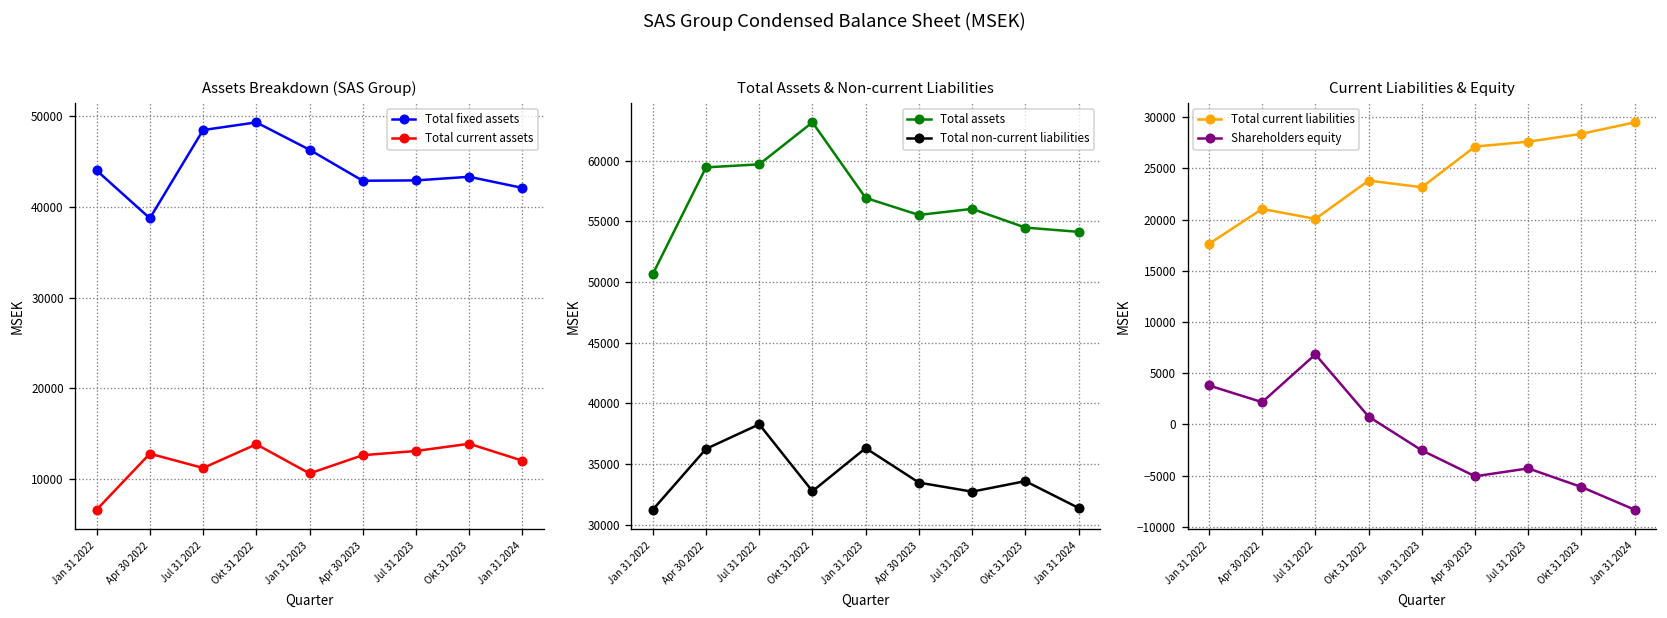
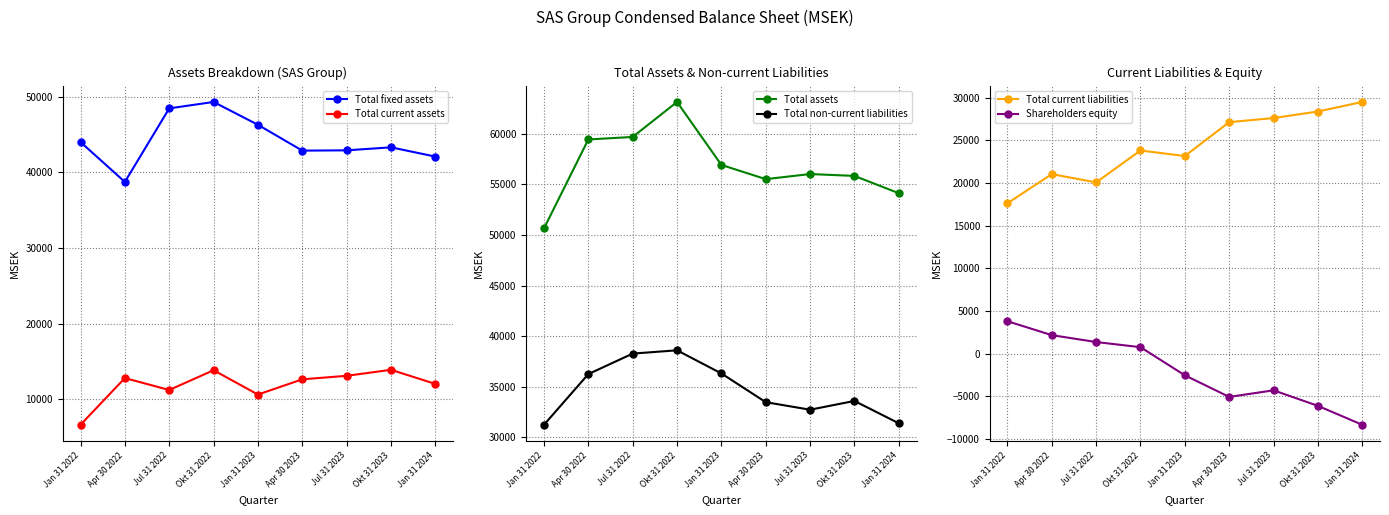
Total Assets & Non-current Liabilities, Total non-current liabilities, Okt 31 2022: 32800 -> 38600
Total Assets & Non-current Liabilities, Total assets, Okt 31 2023: 54500 -> 55800
Current Liabilities & Equity, Shareholders equity, Jul 31 2022: 7000 -> 1000
